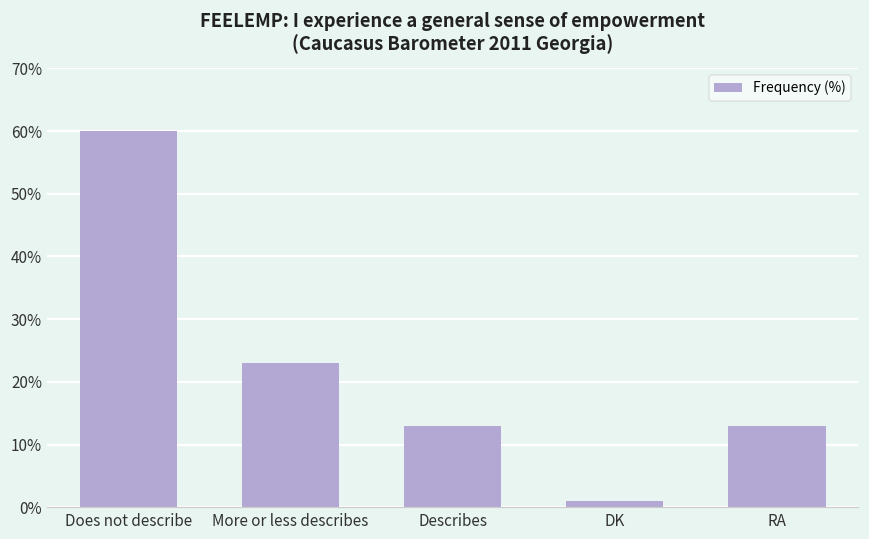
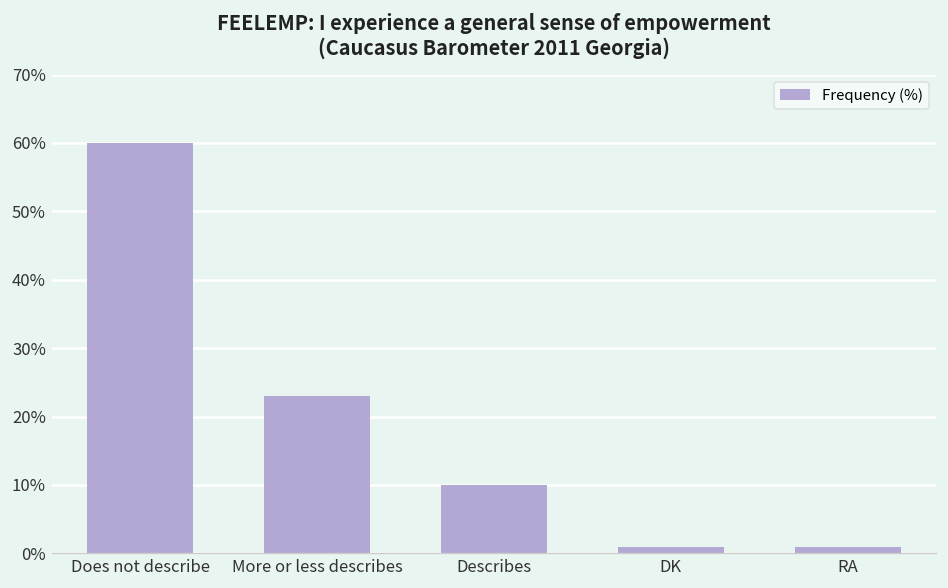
Describes: 13% -> 10%
RA: 13% -> 1%
